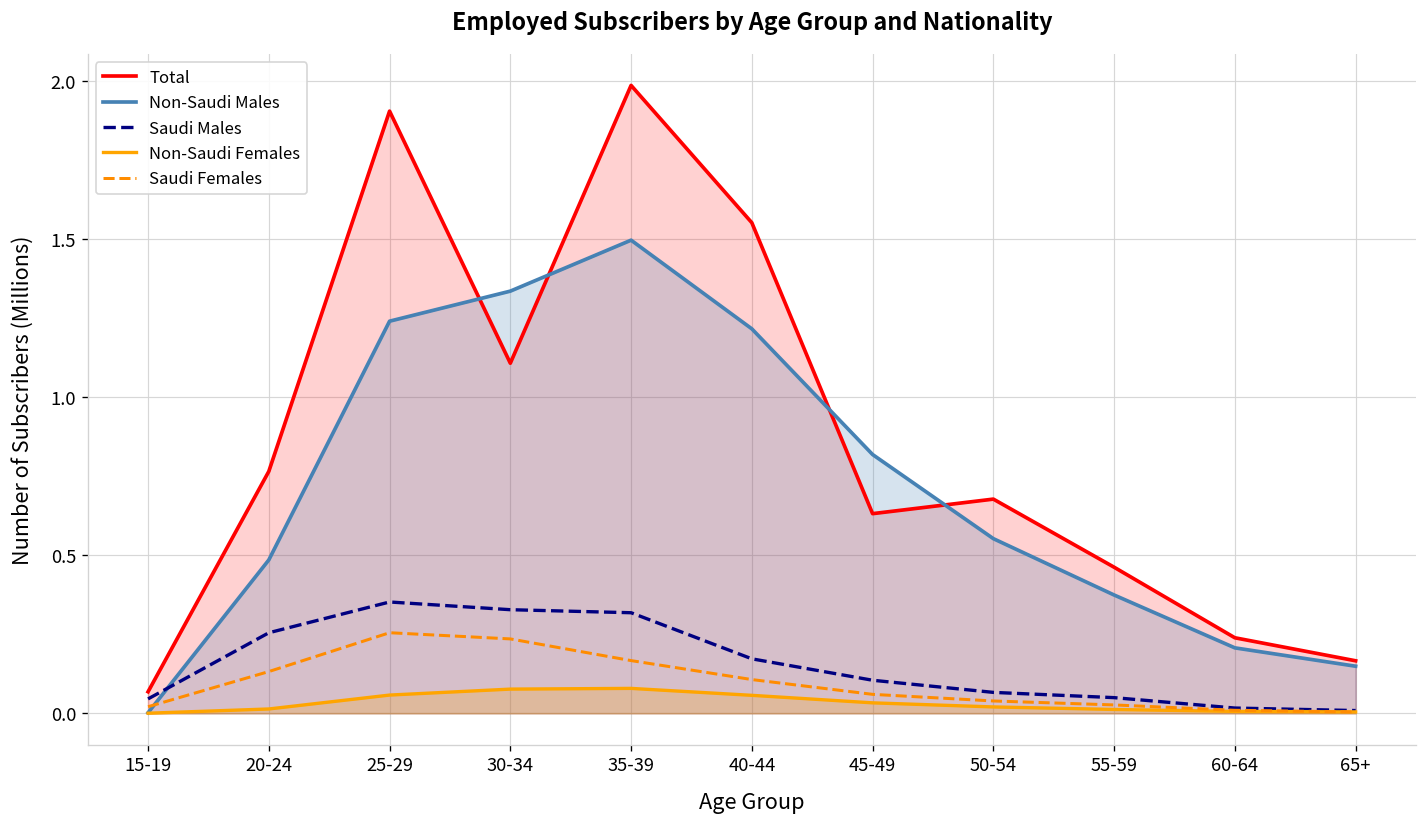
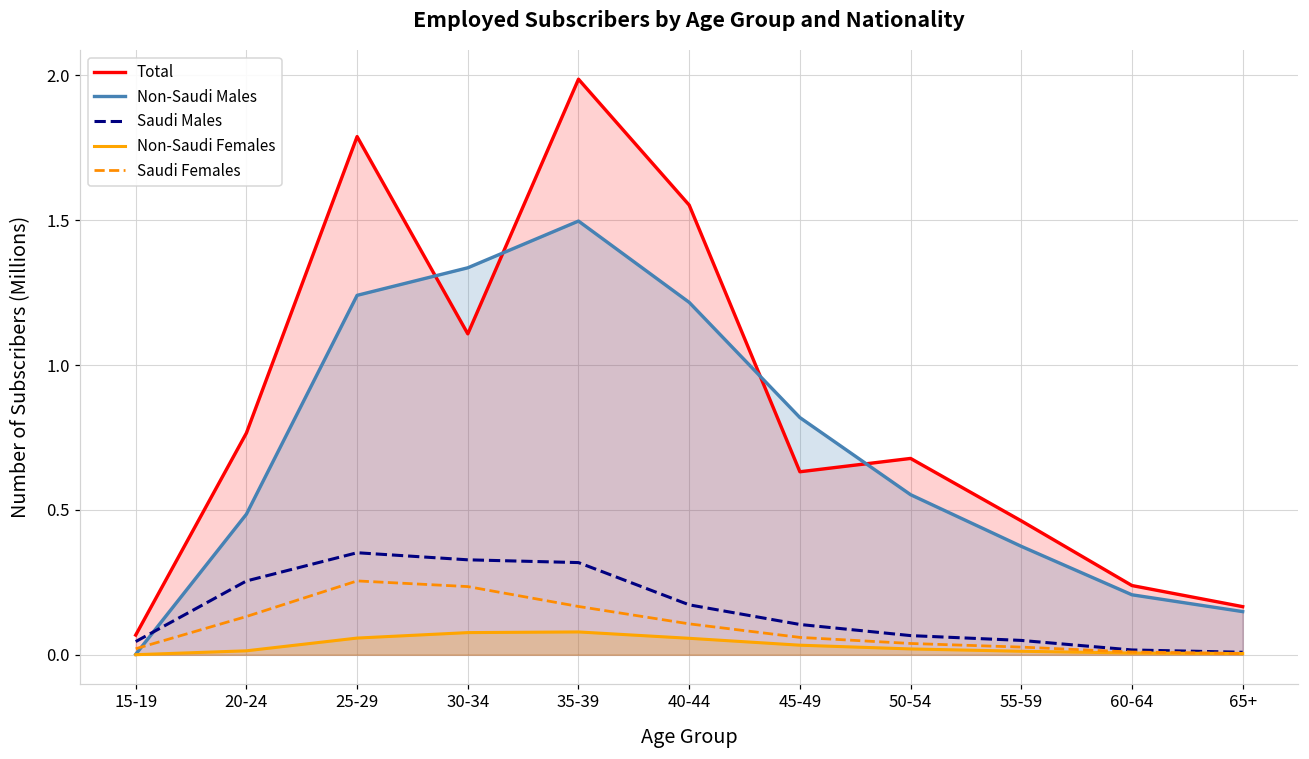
Total, 25-29: 1.91 -> 1.79
